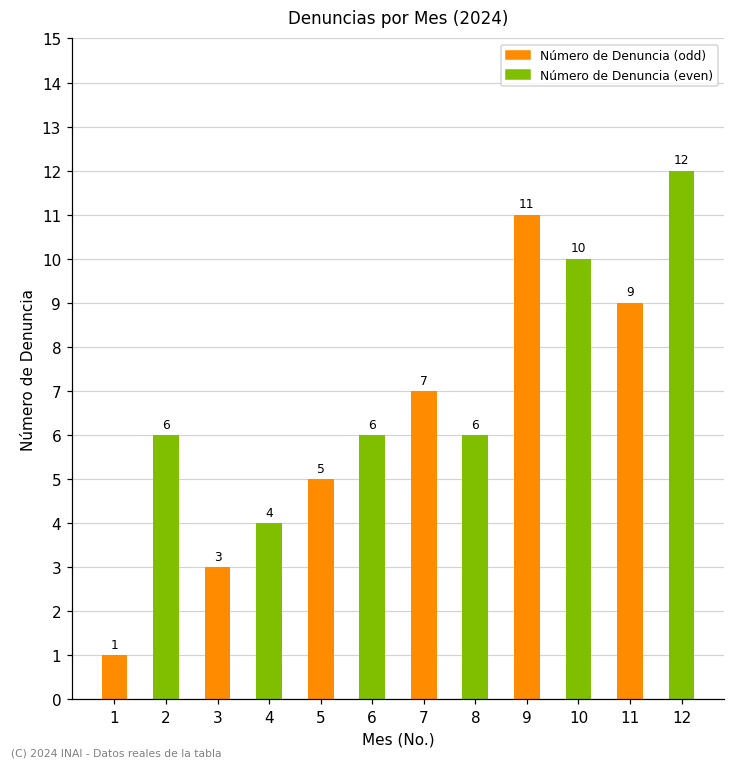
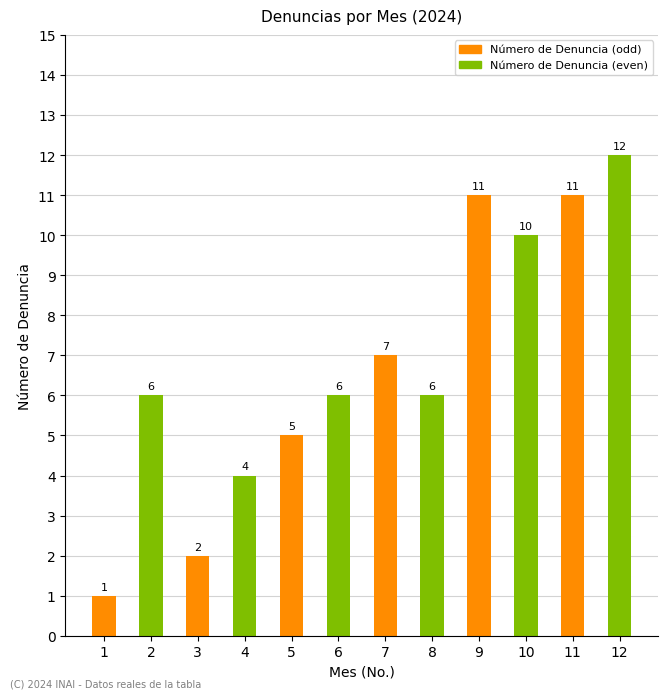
3: 3 -> 2
11: 9 -> 11
